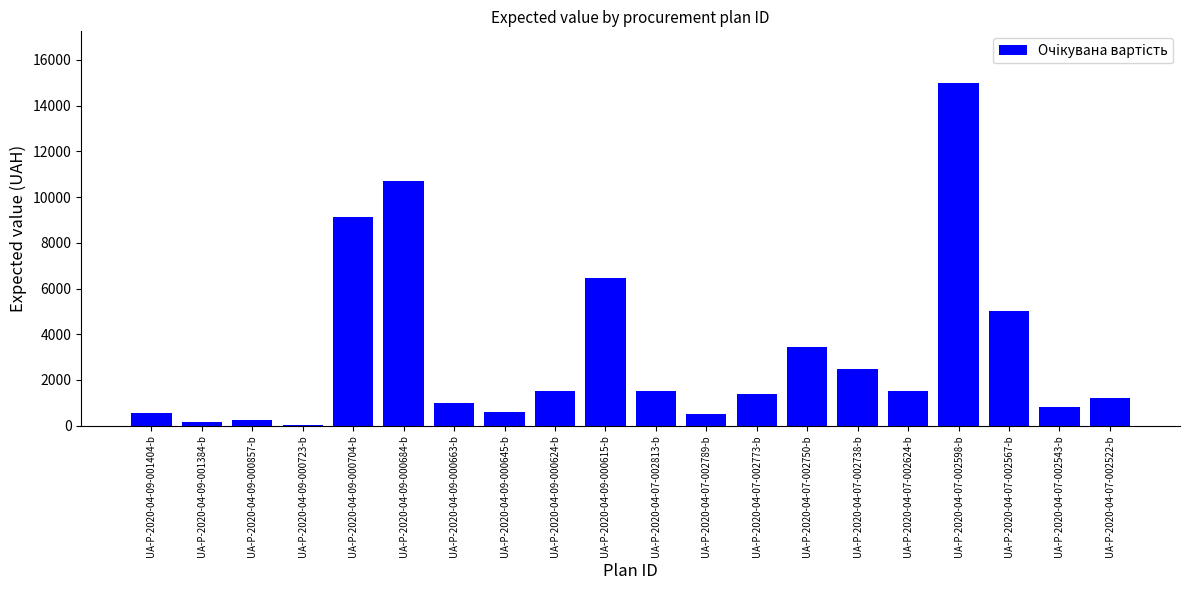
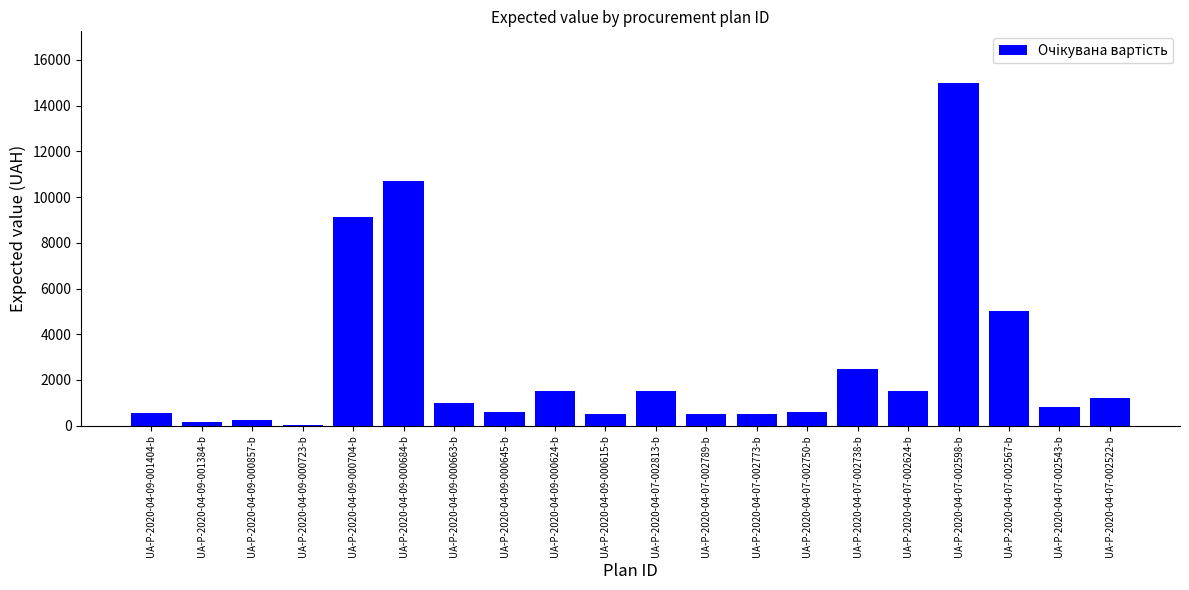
UA-P-2020-04-09-000615-b: 6500 -> 500
UA-P-2020-04-07-002773-b: 1400 -> 500
UA-P-2020-04-07-002750-b: 3500 -> 600
